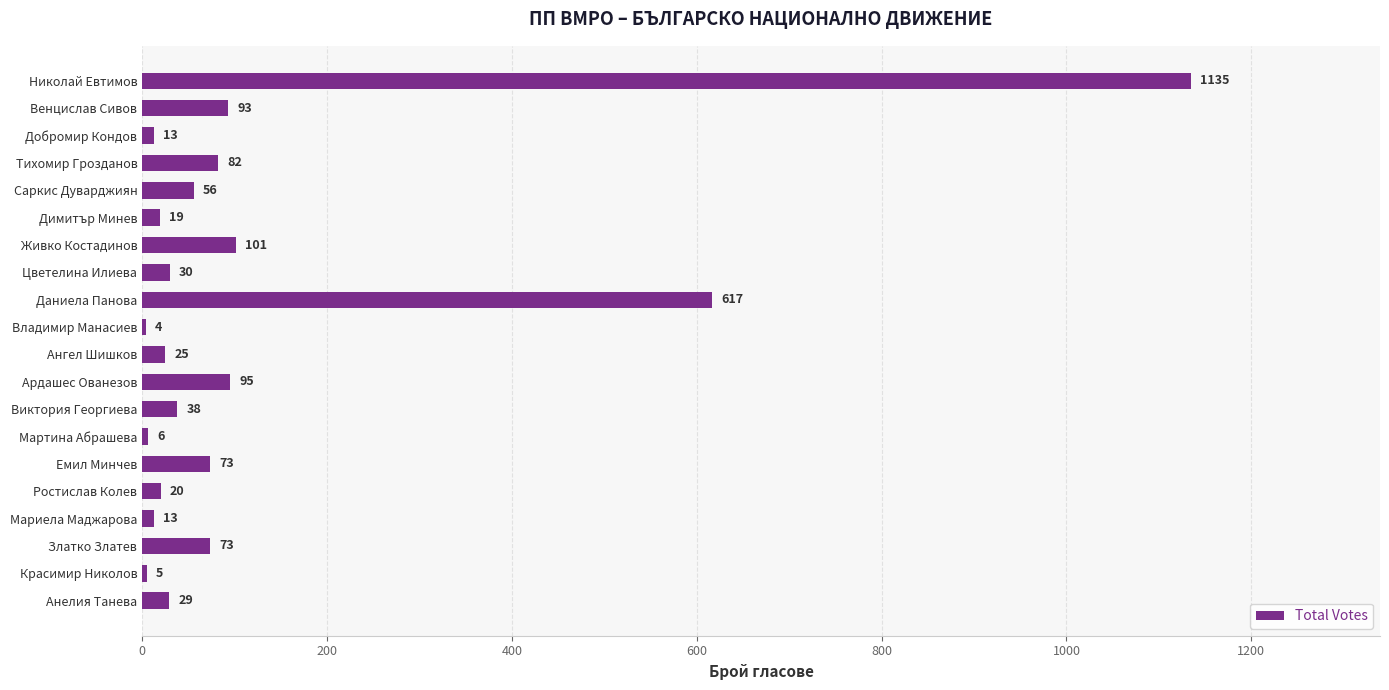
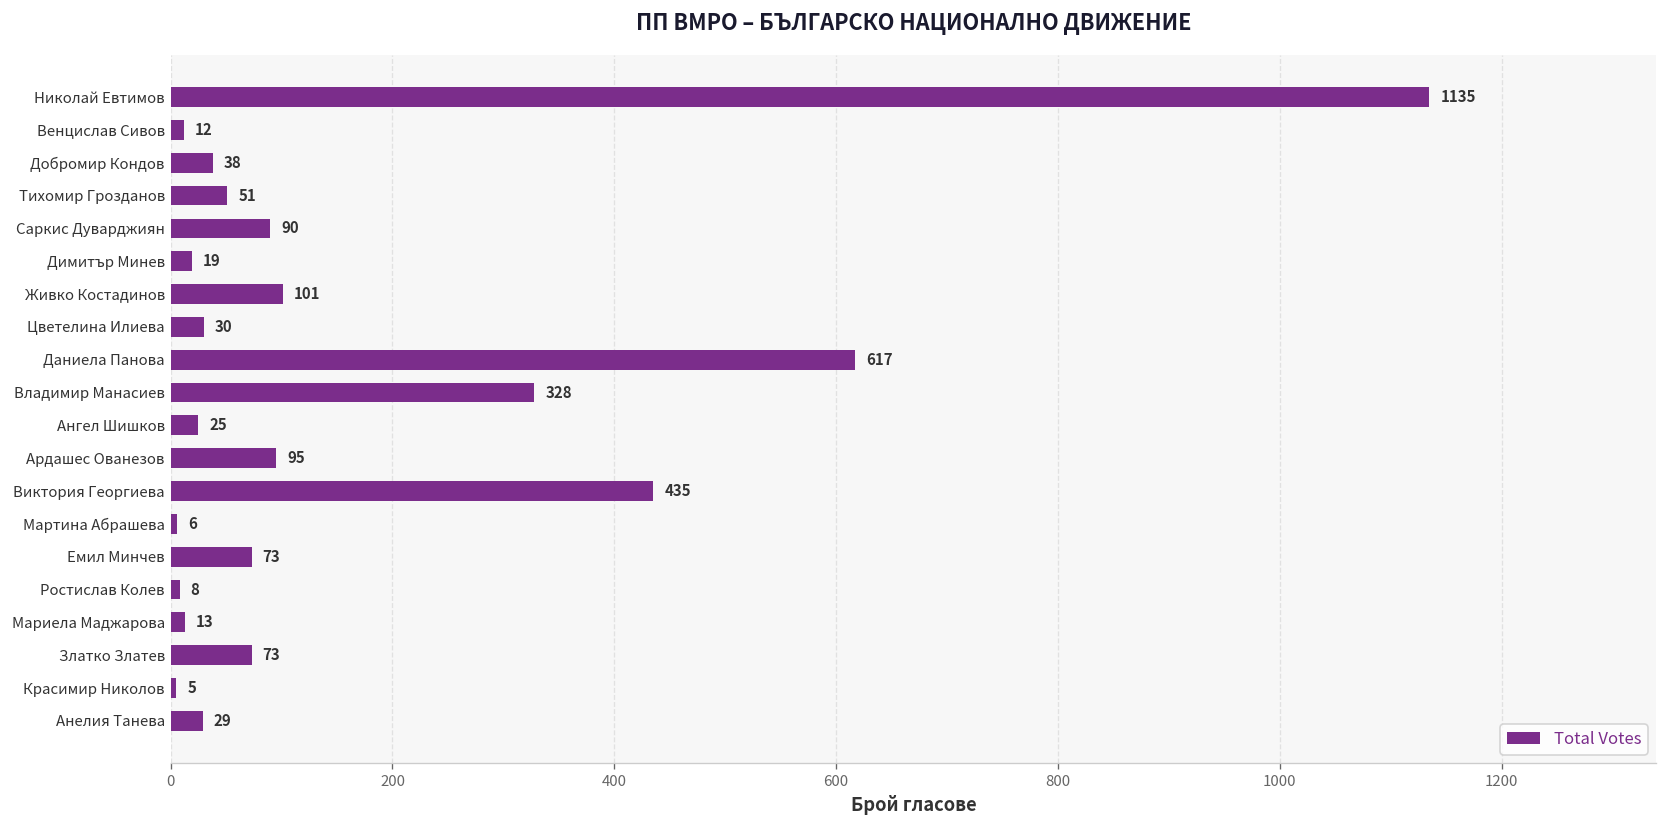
Венцислав Сивов: 93 -> 12
Добромир Кондов: 13 -> 38
Тихомир Грозданов: 82 -> 51
Саркис Дуварджиян: 56 -> 90
Владимир Манасиев: 4 -> 328
Виктория Георгиева: 38 -> 435
Ростислав Колев: 20 -> 8
